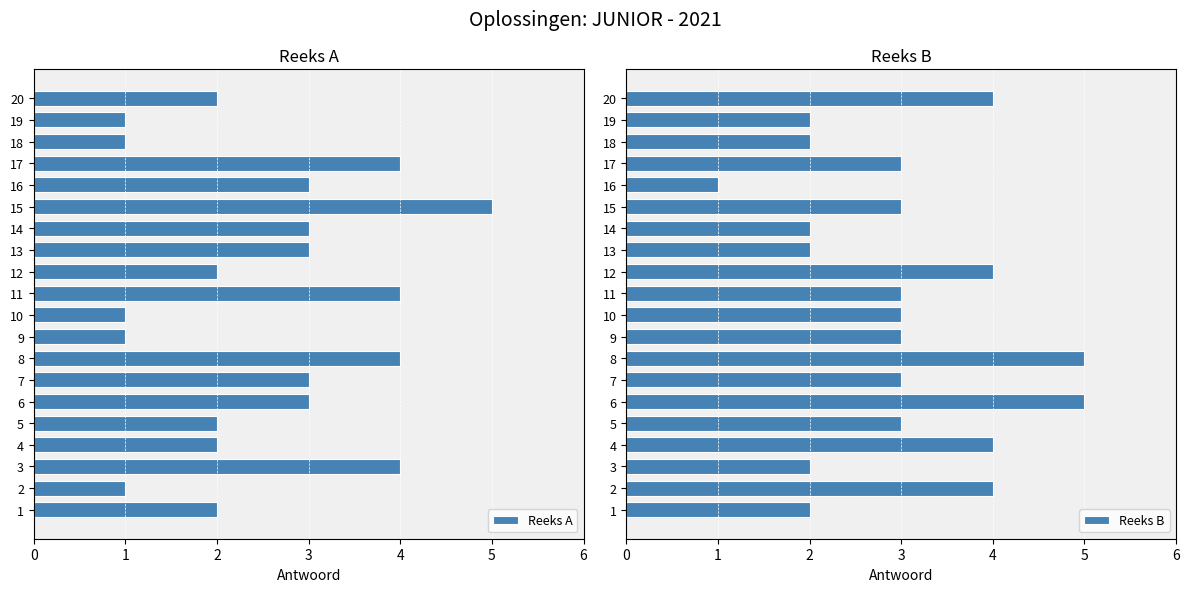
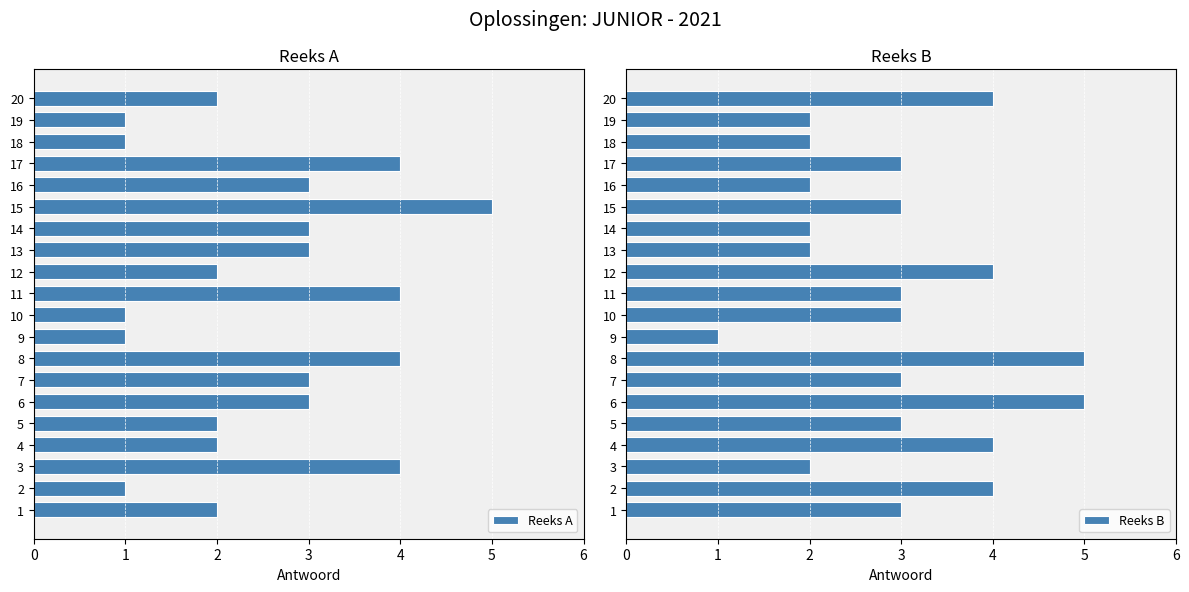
Reeks B, 16: 1 -> 2
Reeks B, 9: 3 -> 1
Reeks B, 1: 2 -> 3
